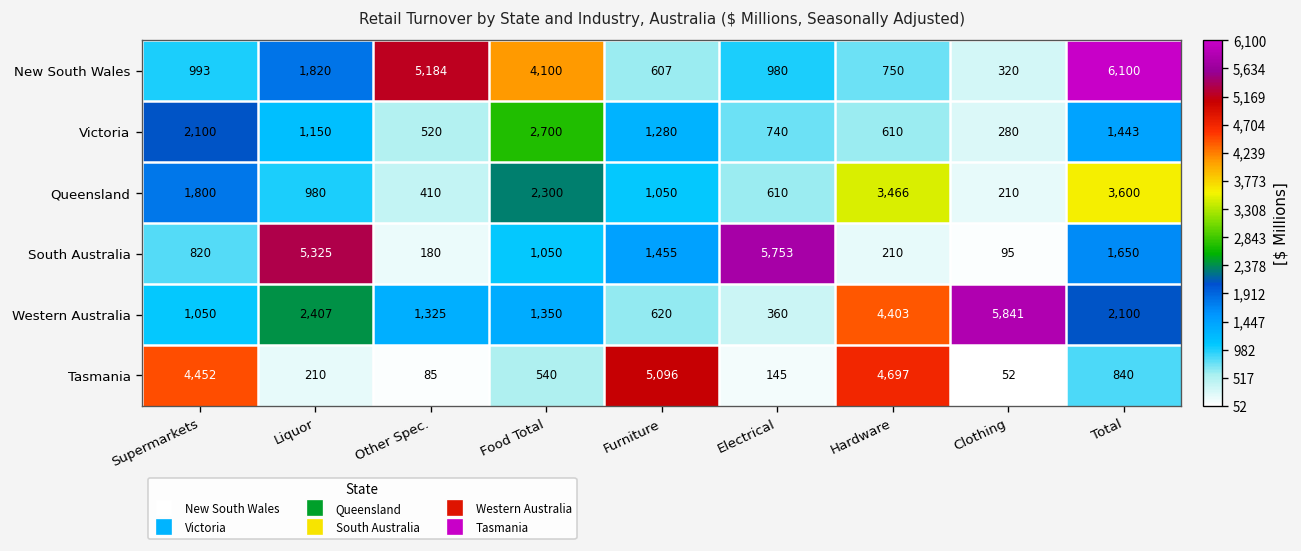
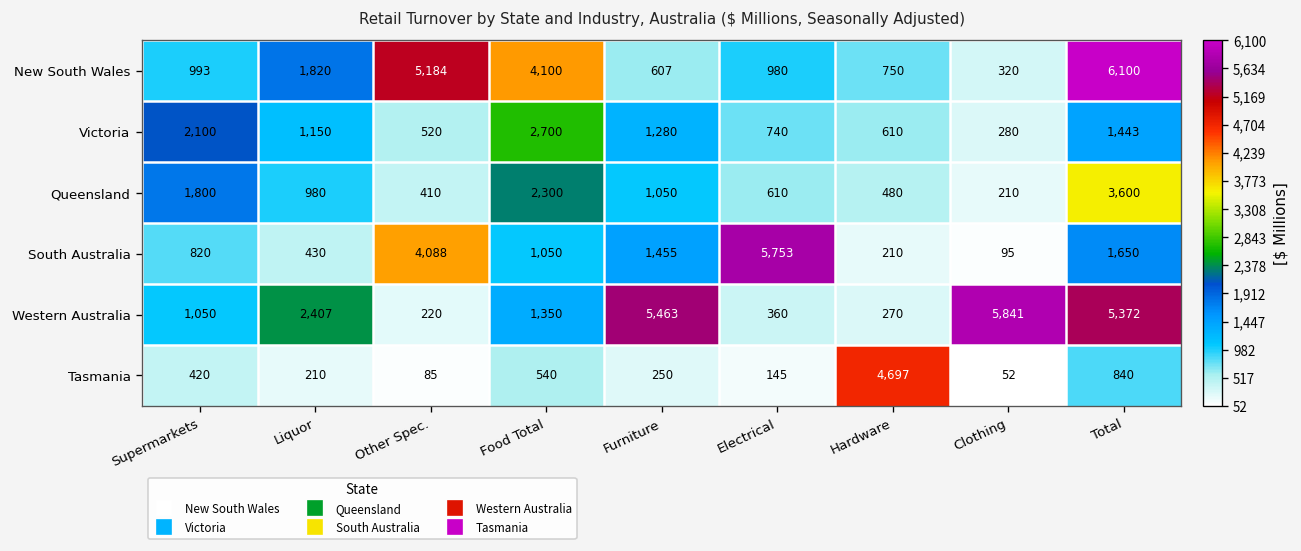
Queensland, Hardware: 3,466 -> 480
South Australia, Liquor: 5,325 -> 430
South Australia, Other Spec.: 180 -> 4,088
Western Australia, Other Spec.: 1,325 -> 220
Western Australia, Furniture: 620 -> 5,463
Western Australia, Hardware: 4,403 -> 270
Western Australia, Total: 2,100 -> 5,372
Tasmania, Supermarkets: 4,452 -> 420
Tasmania, Furniture: 5,096 -> 250
